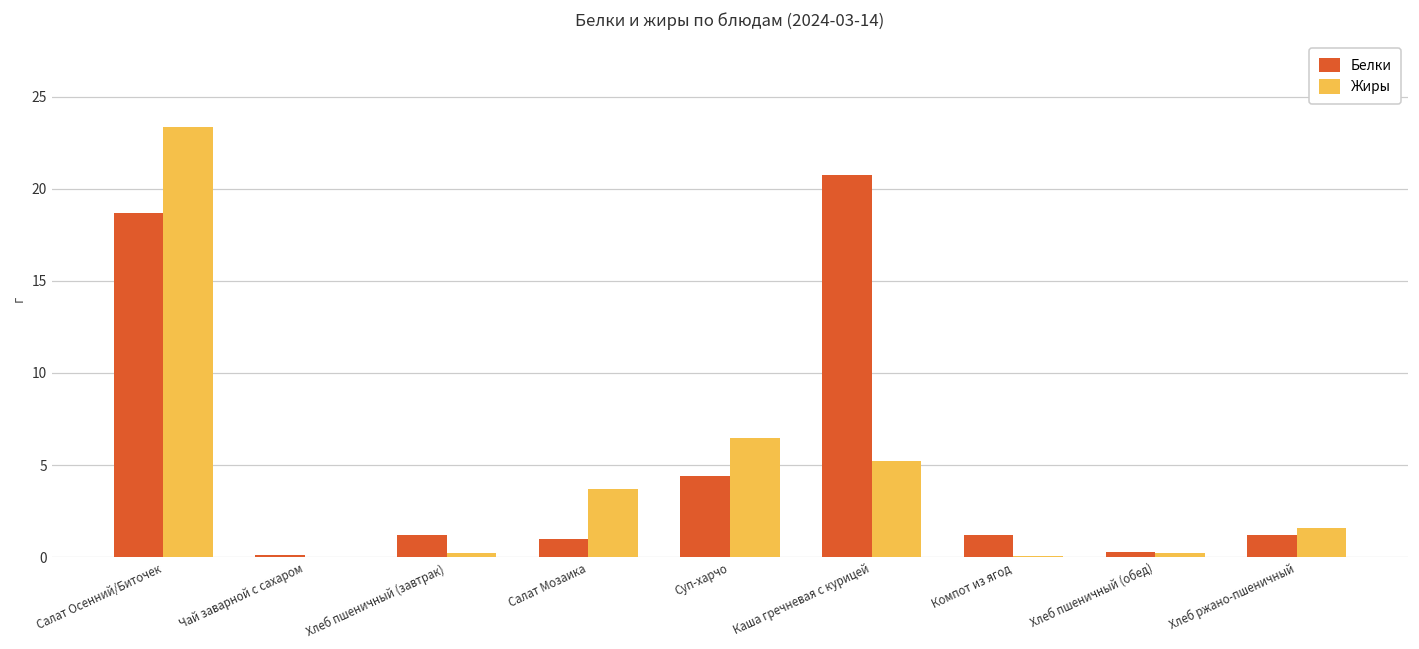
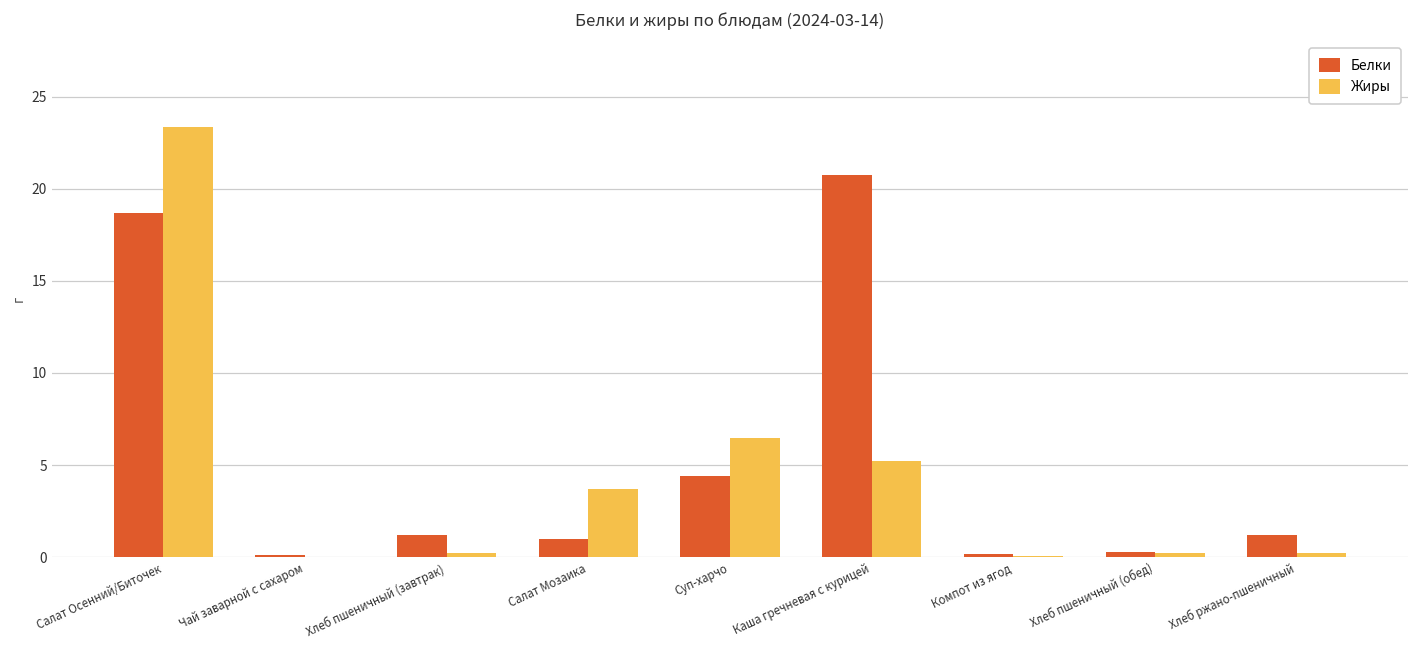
Белки, Компот из ягод: 1.2 -> 0.2
Жиры, Хлеб ржано-пшеничный: 1.6 -> 0.2
